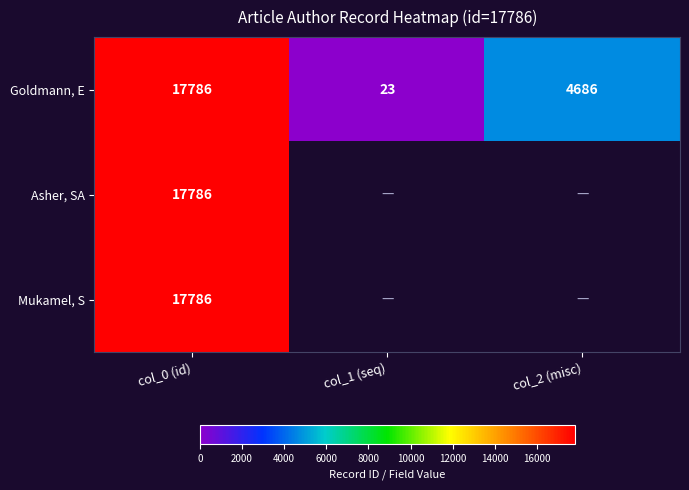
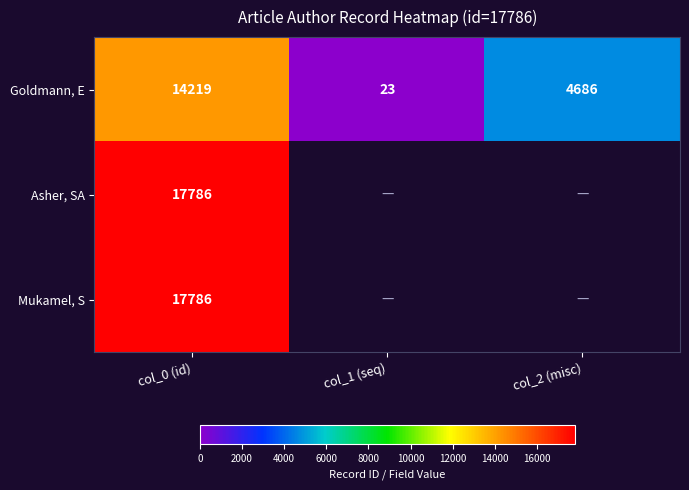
Goldmann, E, col_0 (id): 17786 -> 14219
